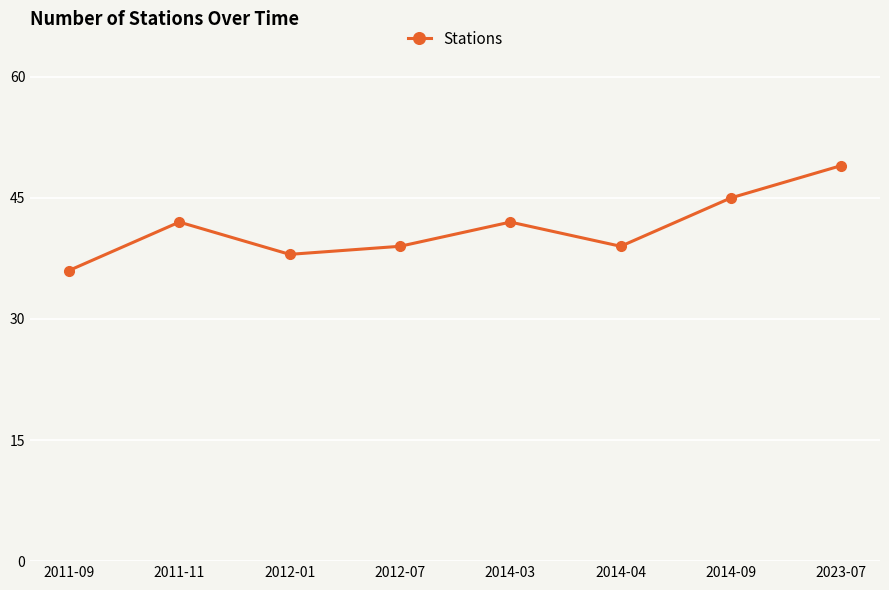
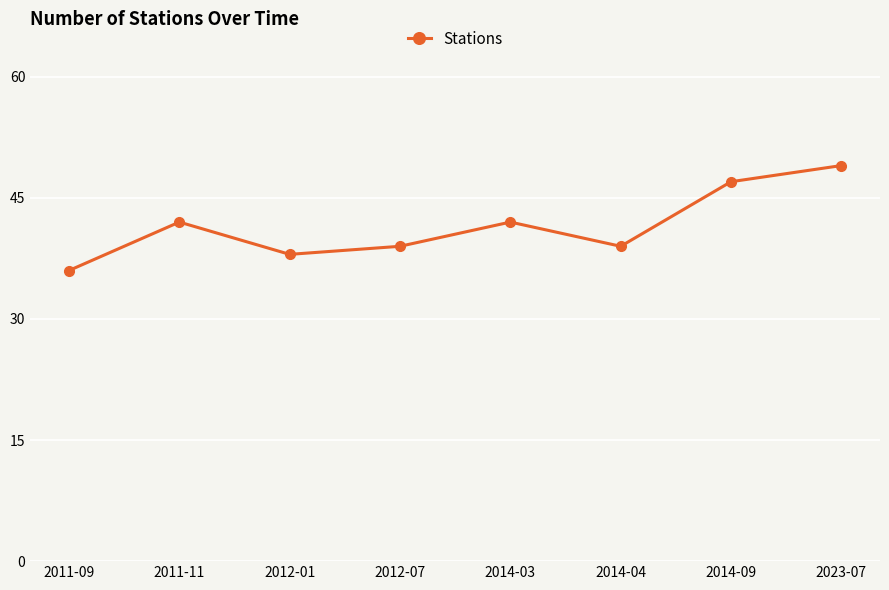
2014-09: 45 -> 47
